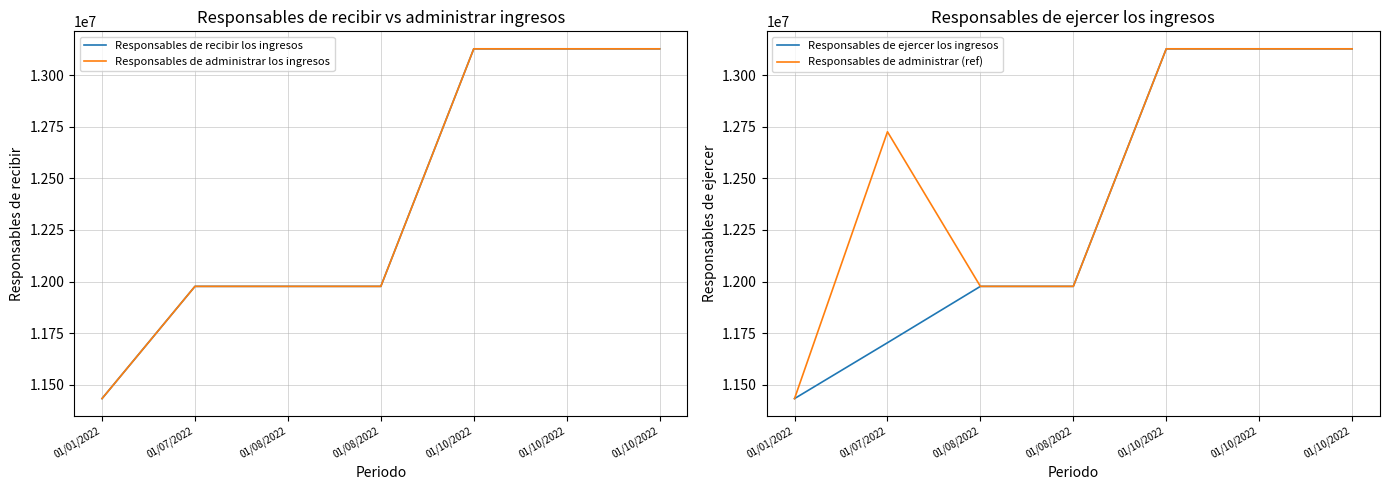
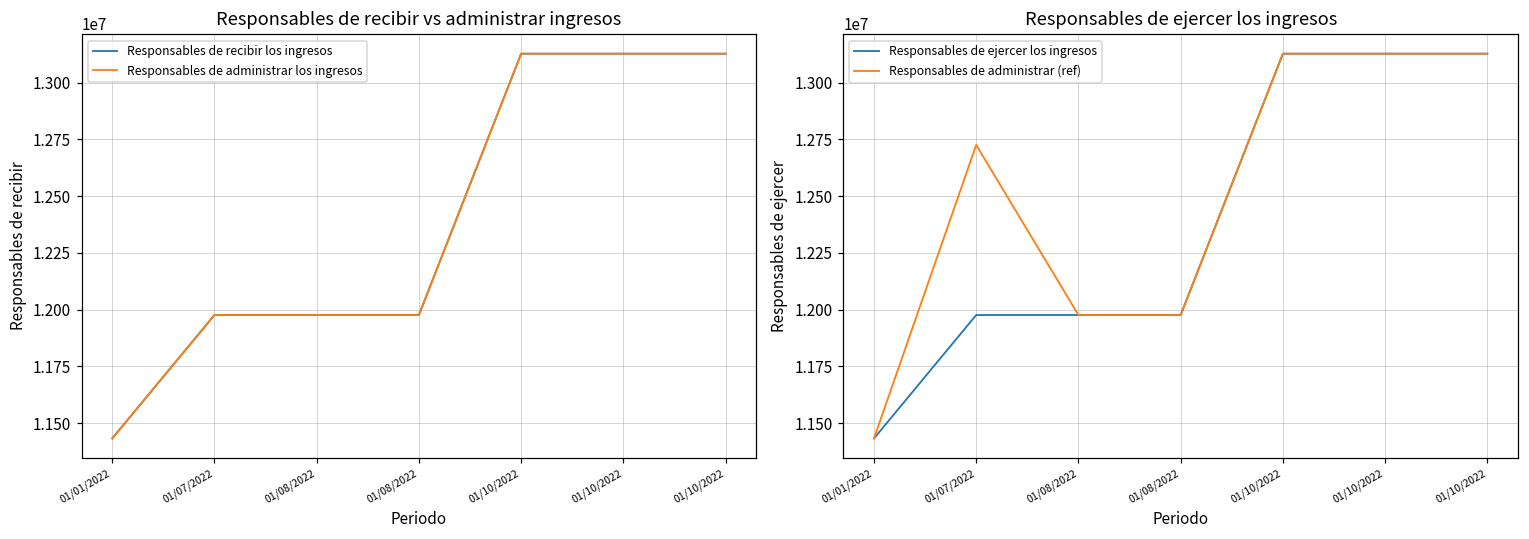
Responsables de ejercer los ingresos, Responsables de ejercer los ingresos, 01/07/2022: 11700000 -> 11980000
